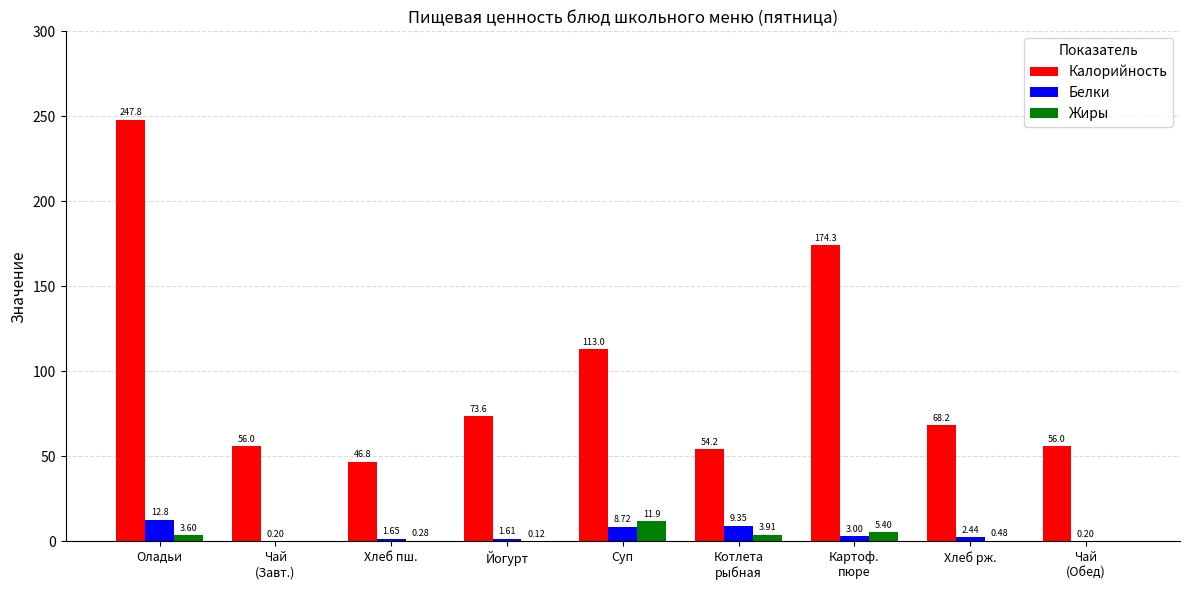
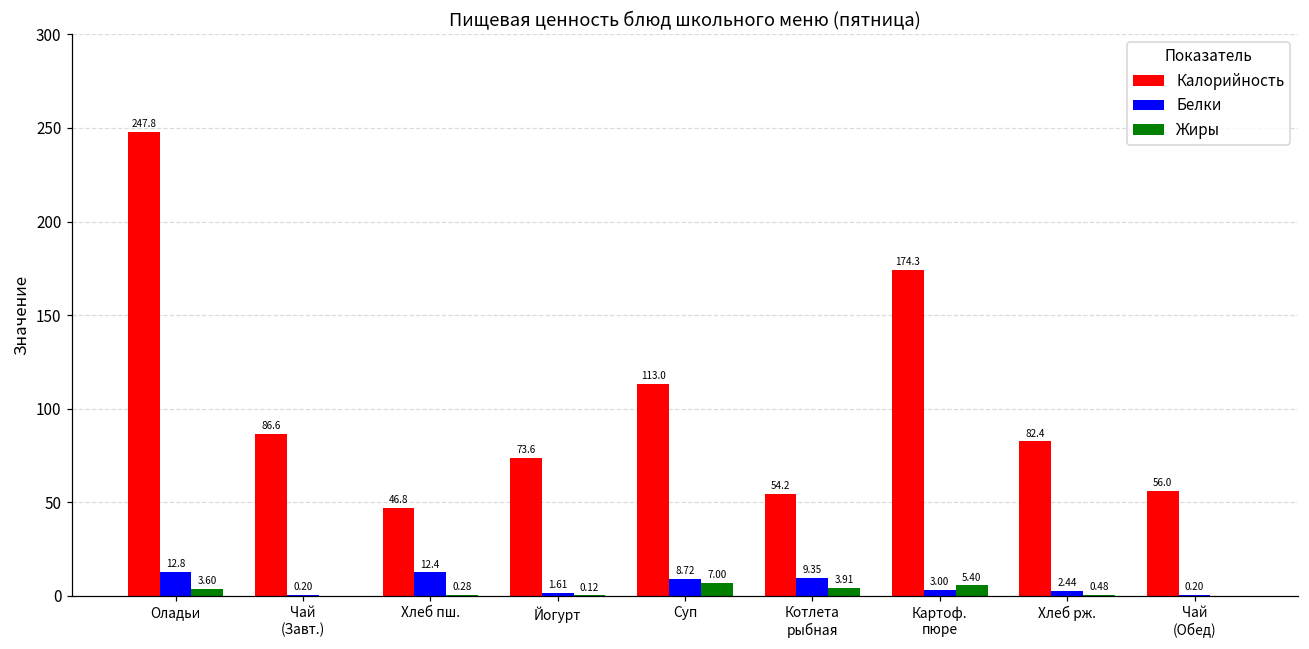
Калорийность, Чай (Завт.): 56.0 -> 86.6
Белки, Хлеб пш.: 1.65 -> 12.4
Жиры, Суп: 11.9 -> 7.00
Калорийность, Хлеб рж.: 68.2 -> 82.4
